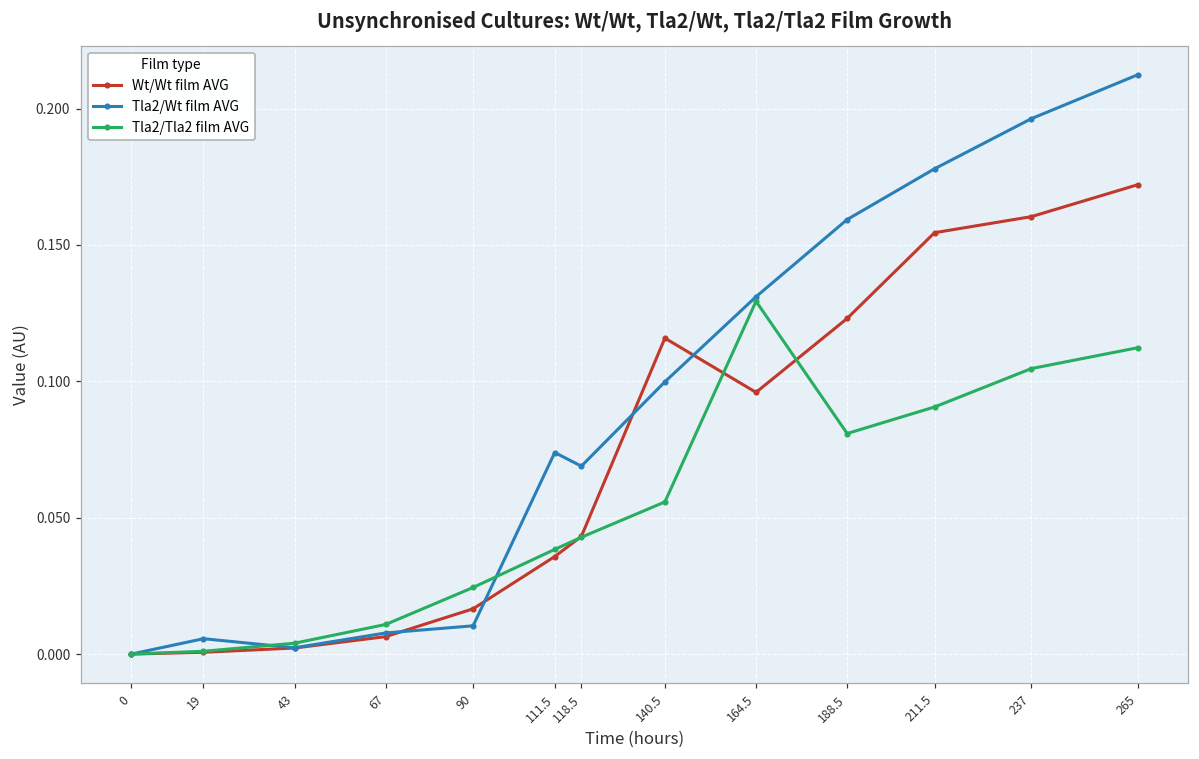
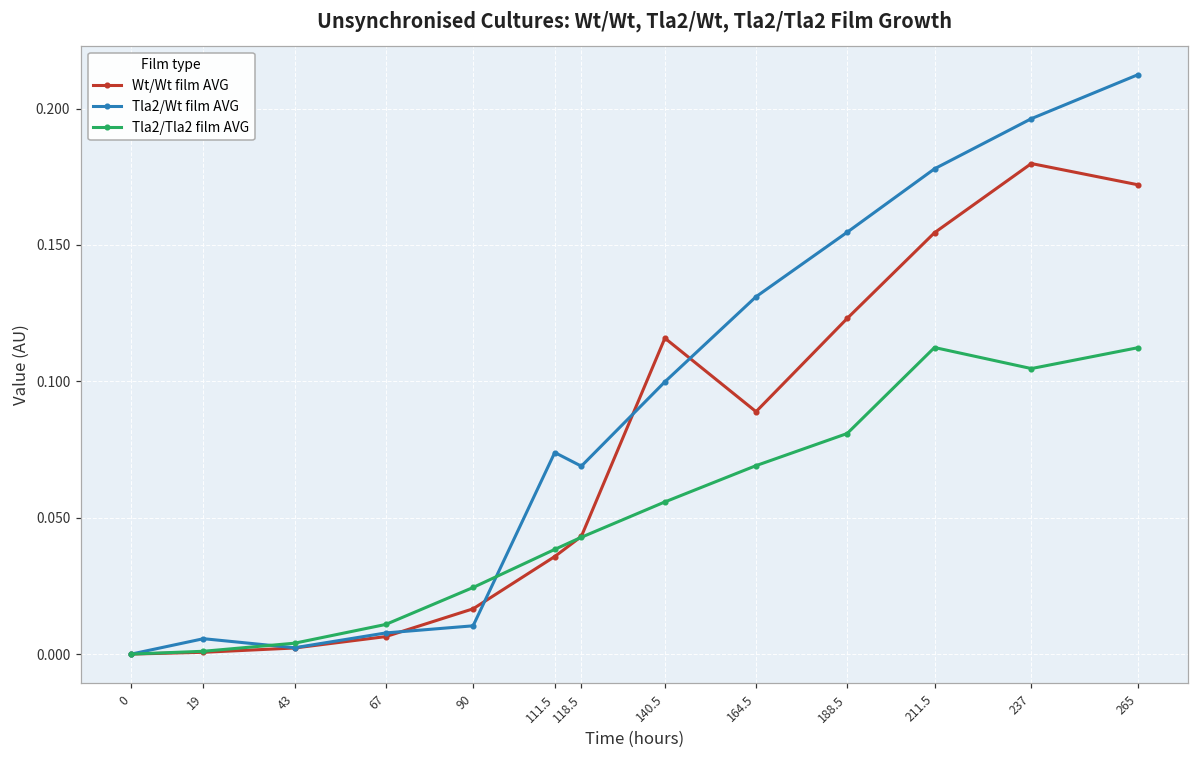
Wt/Wt film AVG, 164.5: 0.096 -> 0.089
Tla2/Tla2 film AVG, 164.5: 0.129 -> 0.069
Tla2/Wt film AVG, 188.5: 0.159 -> 0.155
Tla2/Tla2 film AVG, 211.5: 0.091 -> 0.112
Wt/Wt film AVG, 237: 0.160 -> 0.180
